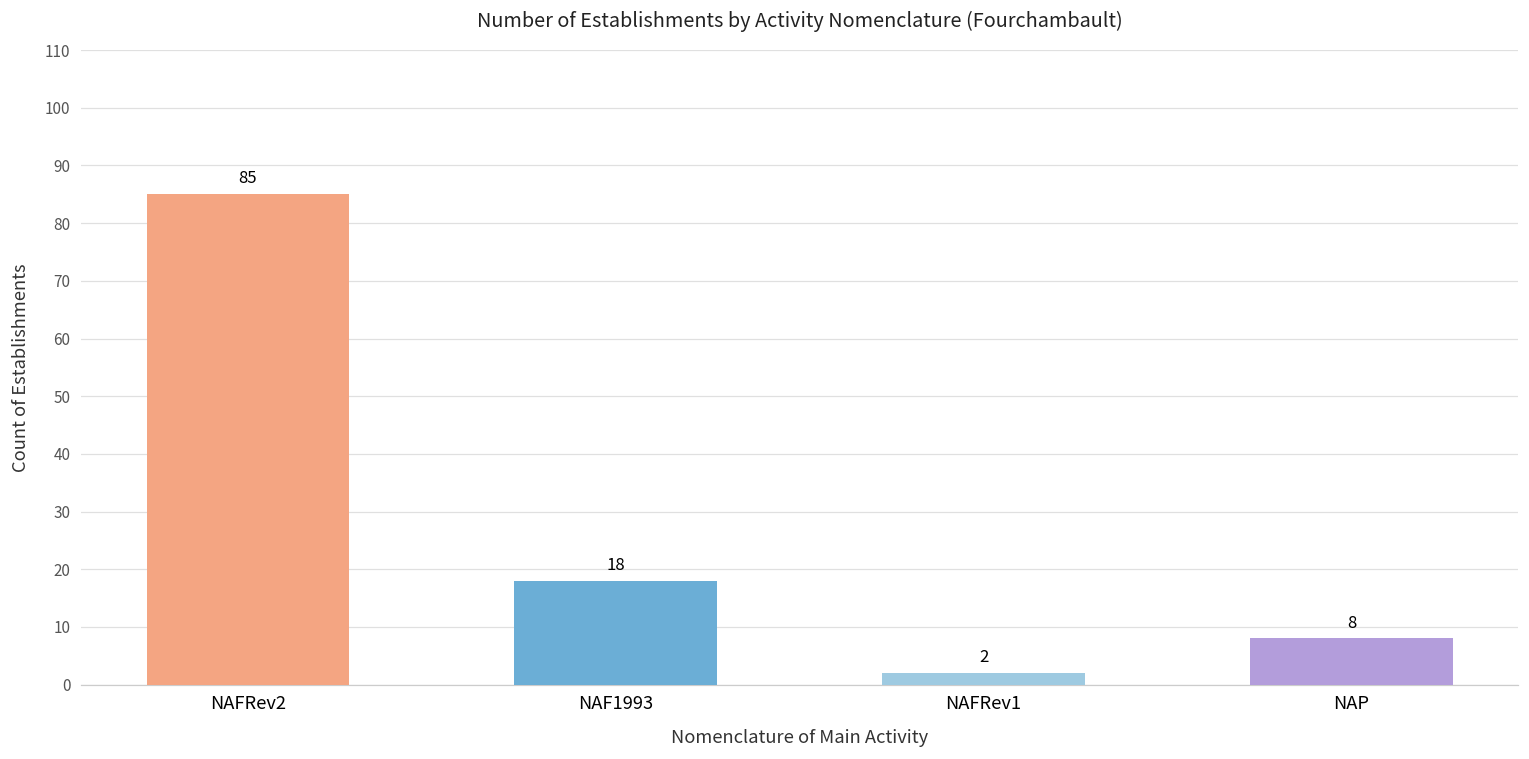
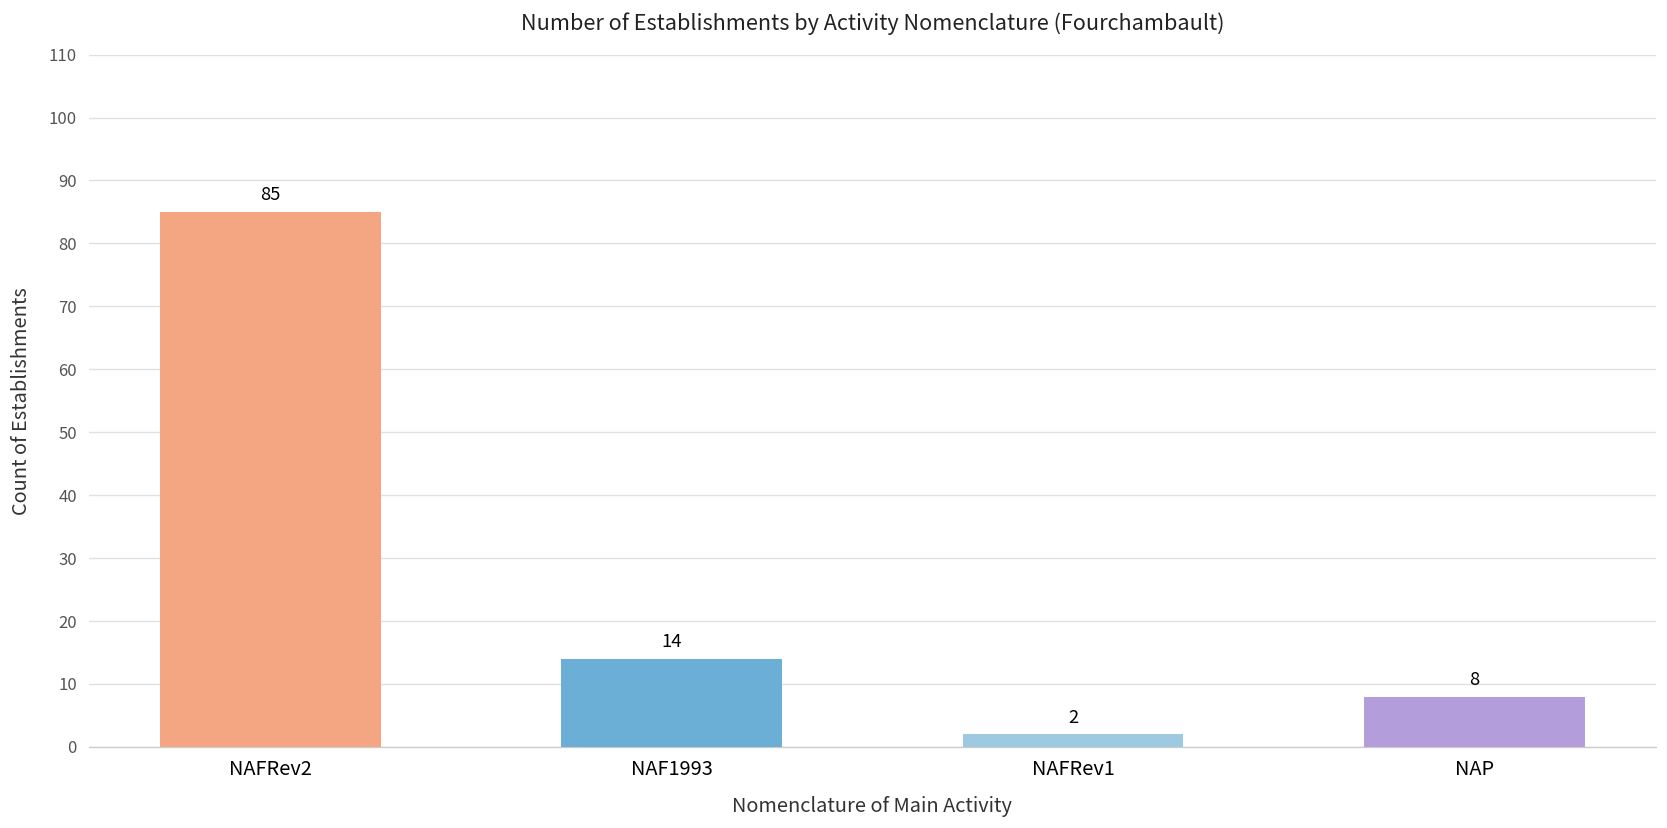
NAF1993: 18 -> 14
